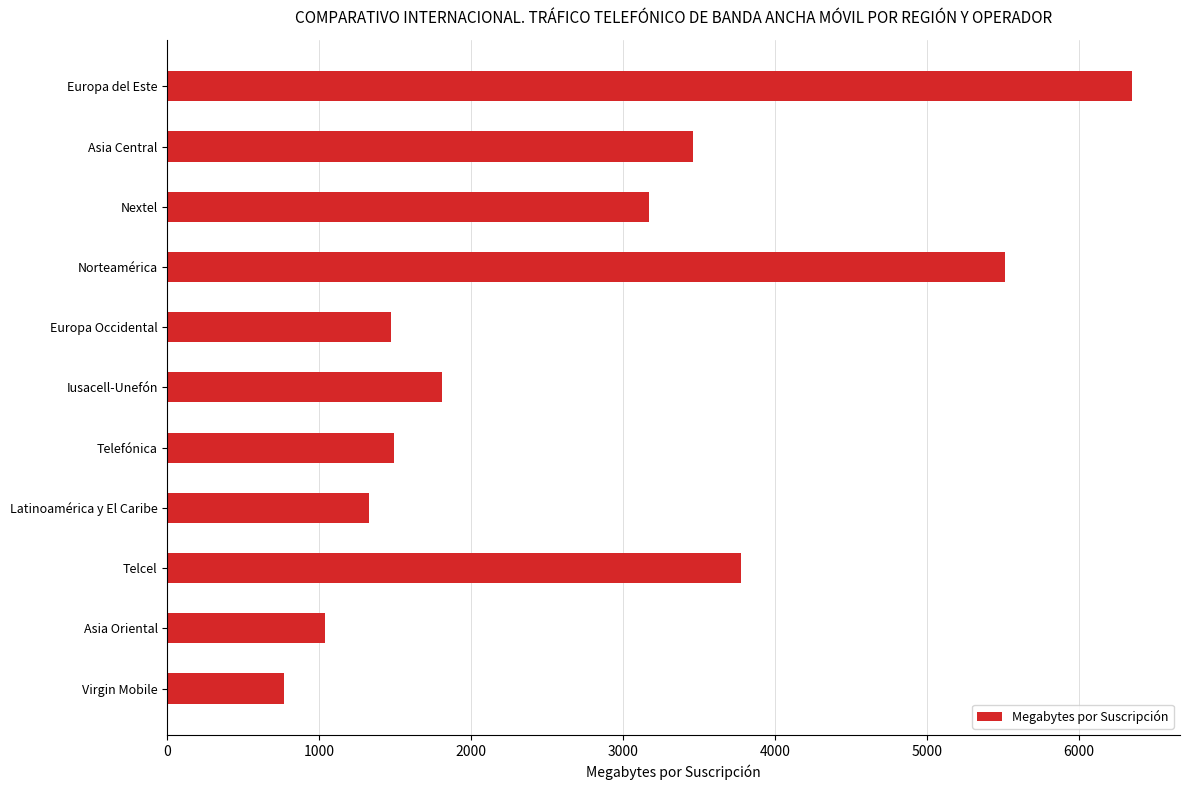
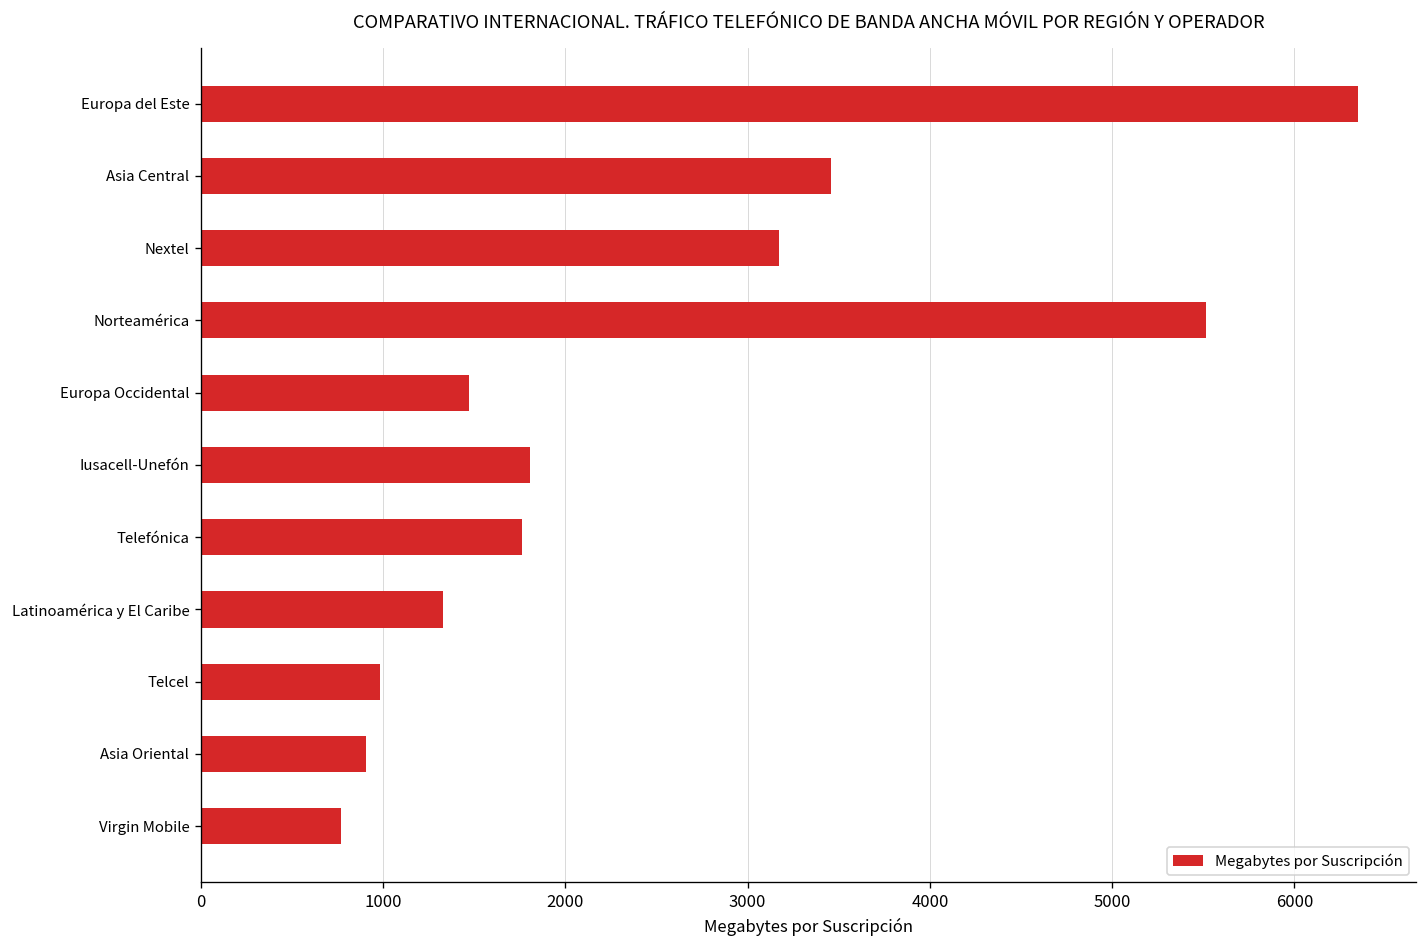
Telefónica: 1490 -> 1760
Telcel: 3780 -> 980
Asia Oriental: 1040 -> 900
